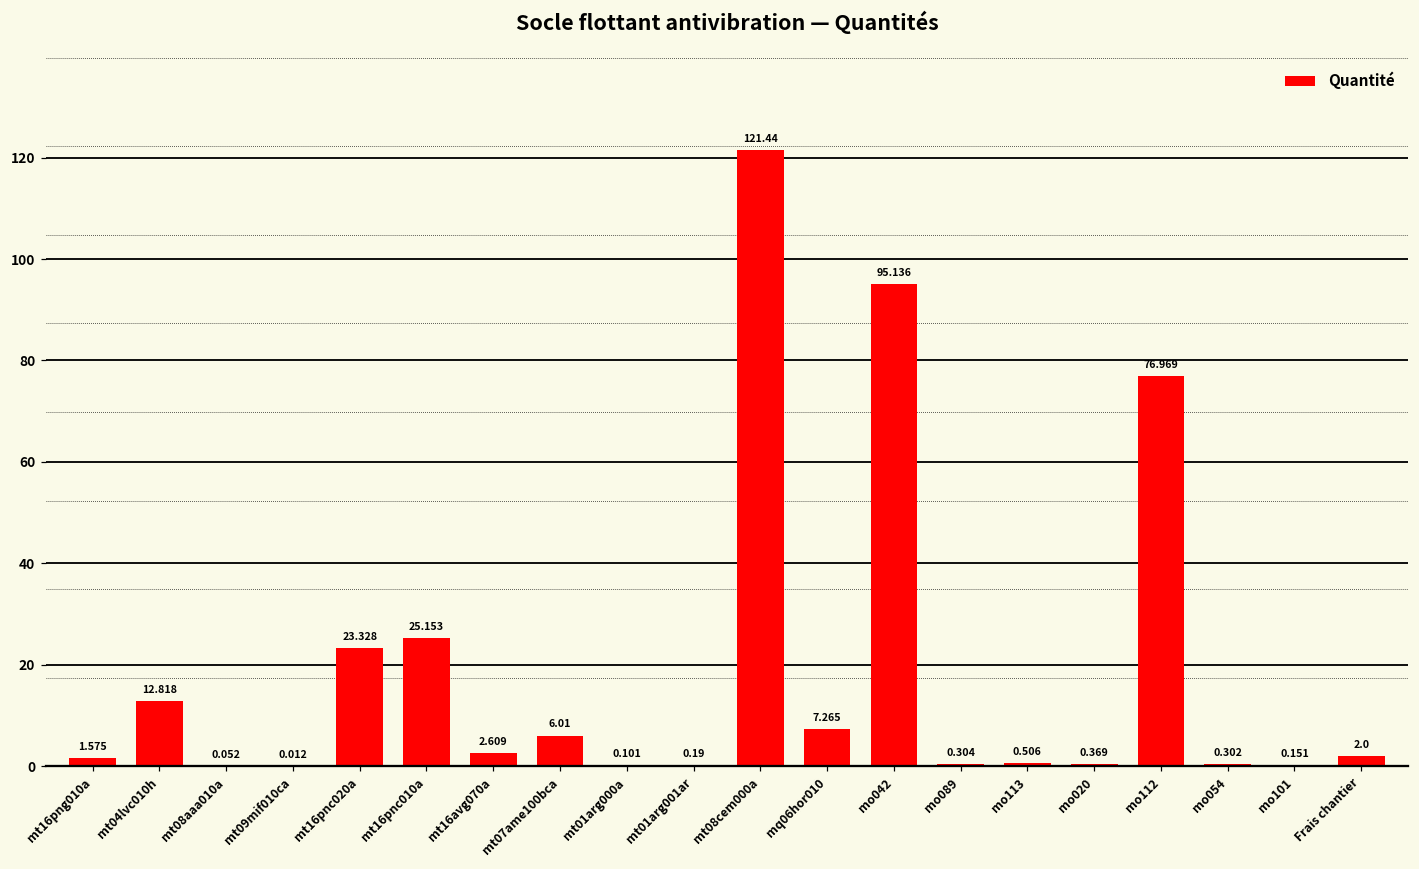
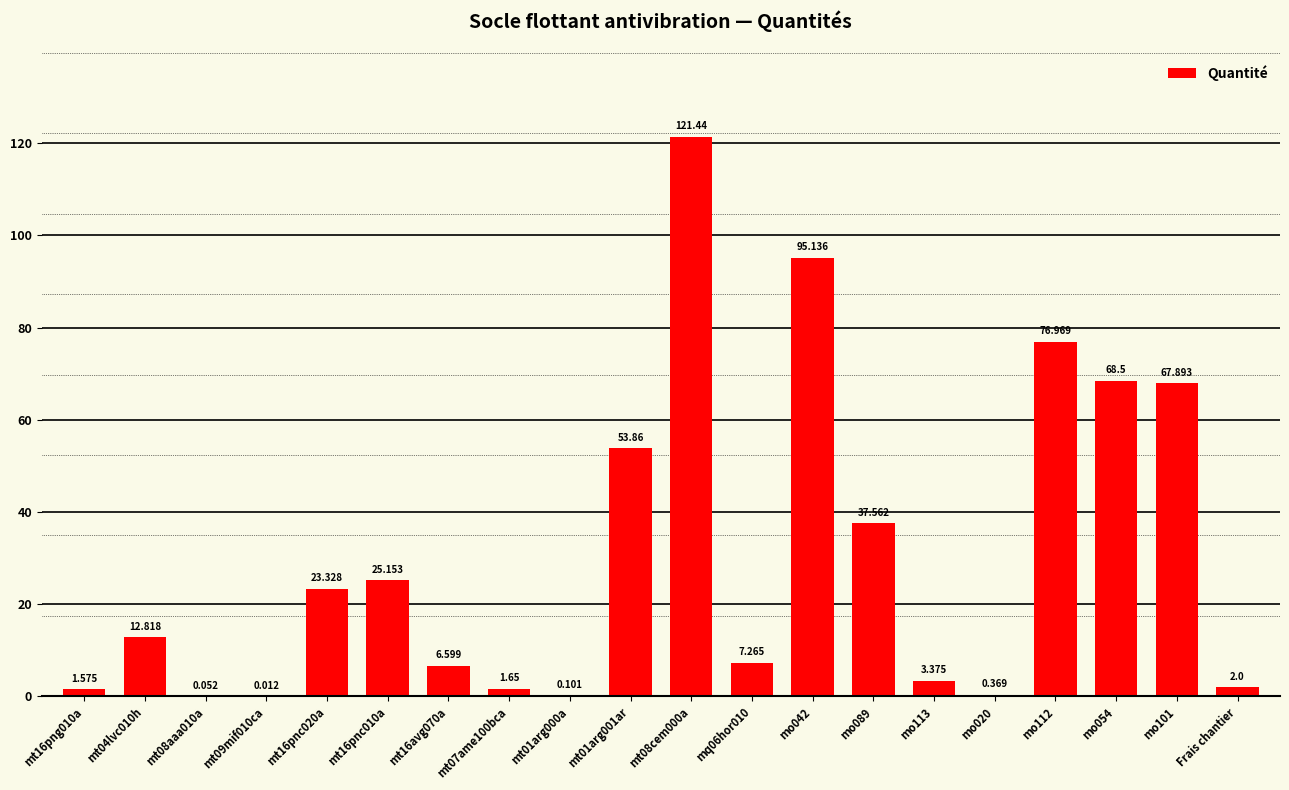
mt16avg070a: 2.609 -> 6.599
mt07ame100bca: 6.01 -> 1.65
mt01arg001ar: 0.19 -> 53.86
mo089: 0.304 -> 37.562
mo113: 0.506 -> 3.375
mo054: 0.302 -> 68.5
mo101: 0.151 -> 67.893
